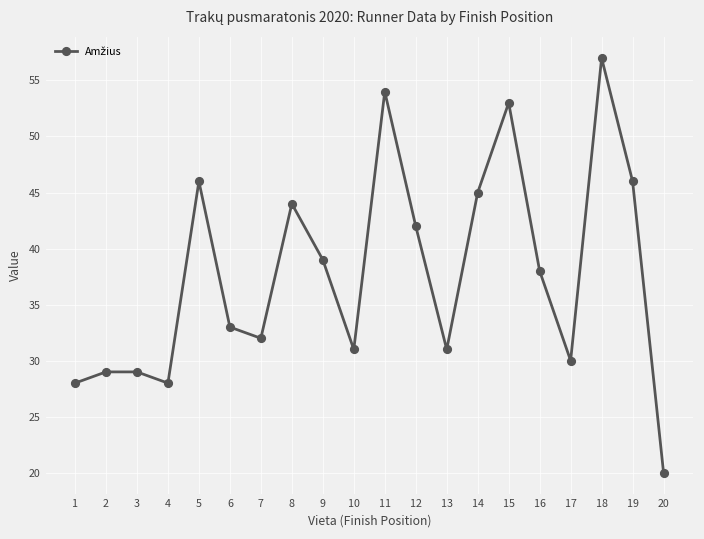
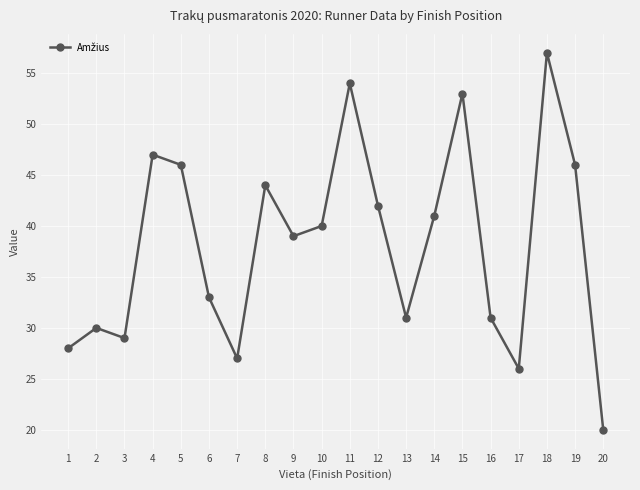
2: 29 -> 30
4: 28 -> 47
7: 32 -> 27
10: 31 -> 40
14: 45 -> 41
16: 38 -> 31
17: 30 -> 26
